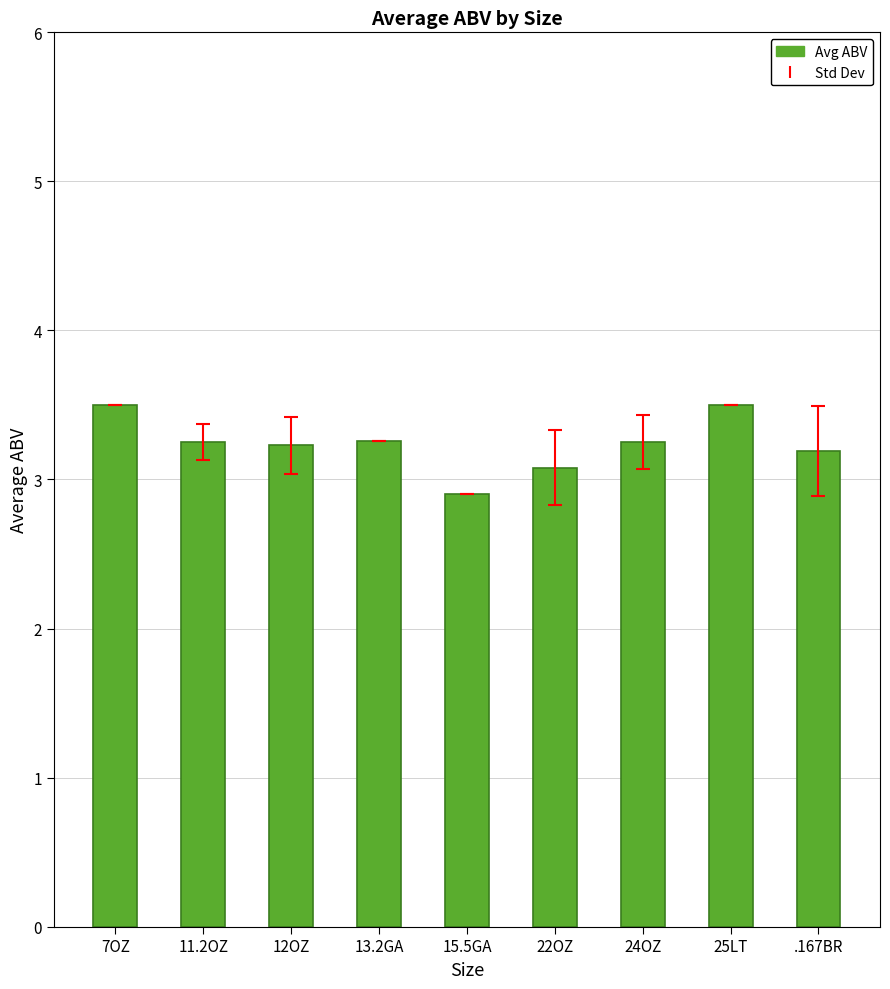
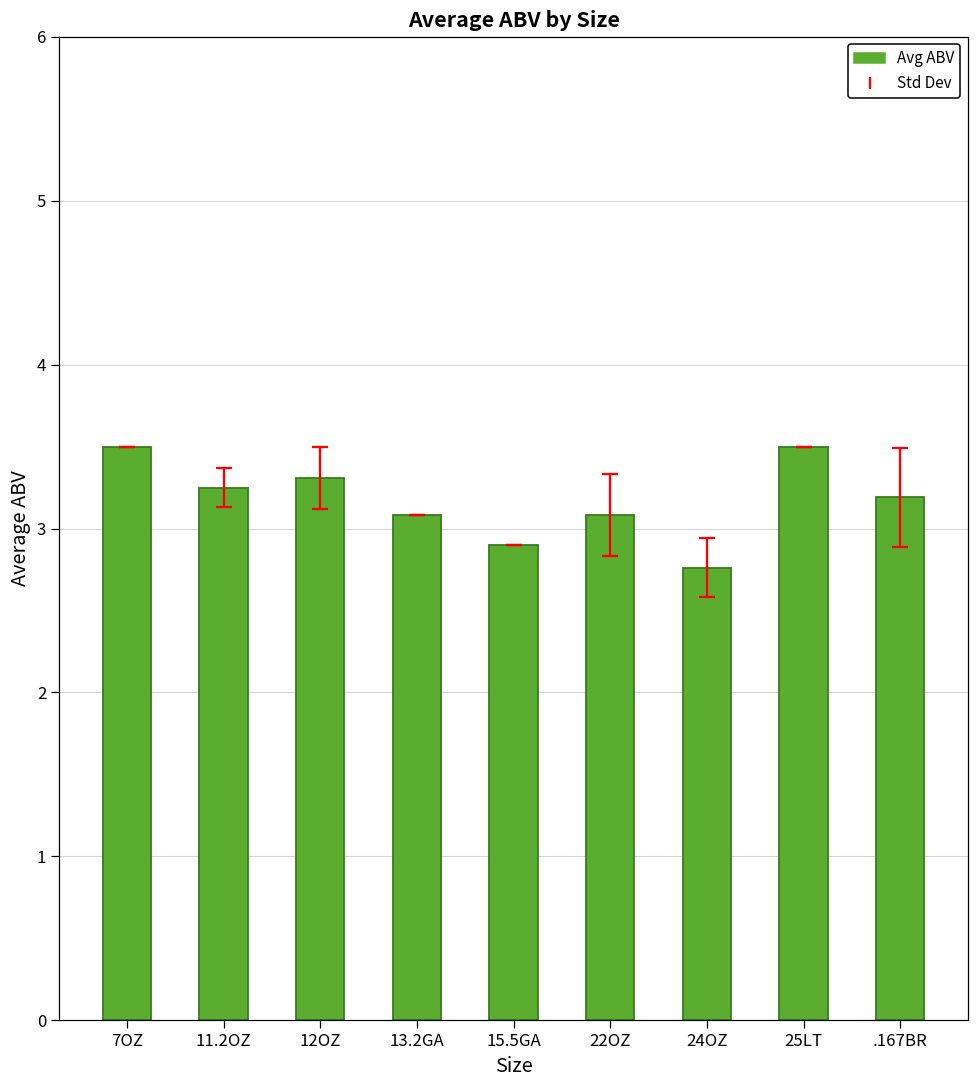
Avg ABV, 12OZ: 3.23 -> 3.31
Avg ABV, 13.2GA: 3.26 -> 3.08
Avg ABV, 24OZ: 3.25 -> 2.76
